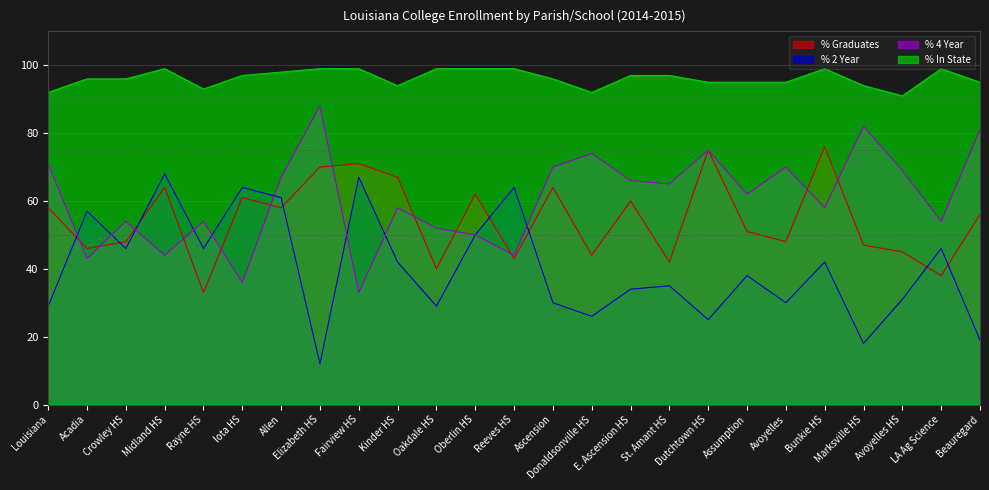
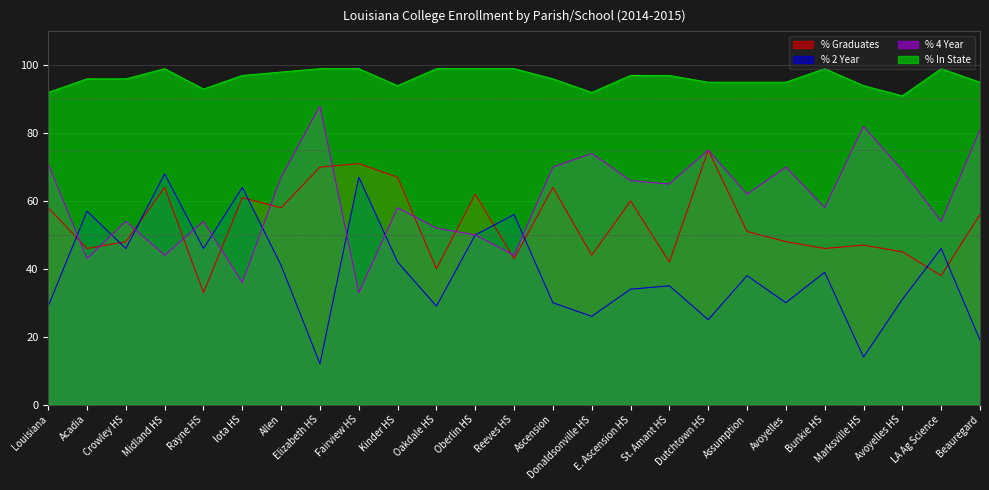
% 2 Year, Allen: 61 -> 41
% 2 Year, Reeves HS: 64 -> 56
% Graduates, Bunkie HS: 76 -> 46
% 2 Year, Bunkie HS: 42 -> 39
% 2 Year, Marksville HS: 18 -> 14
